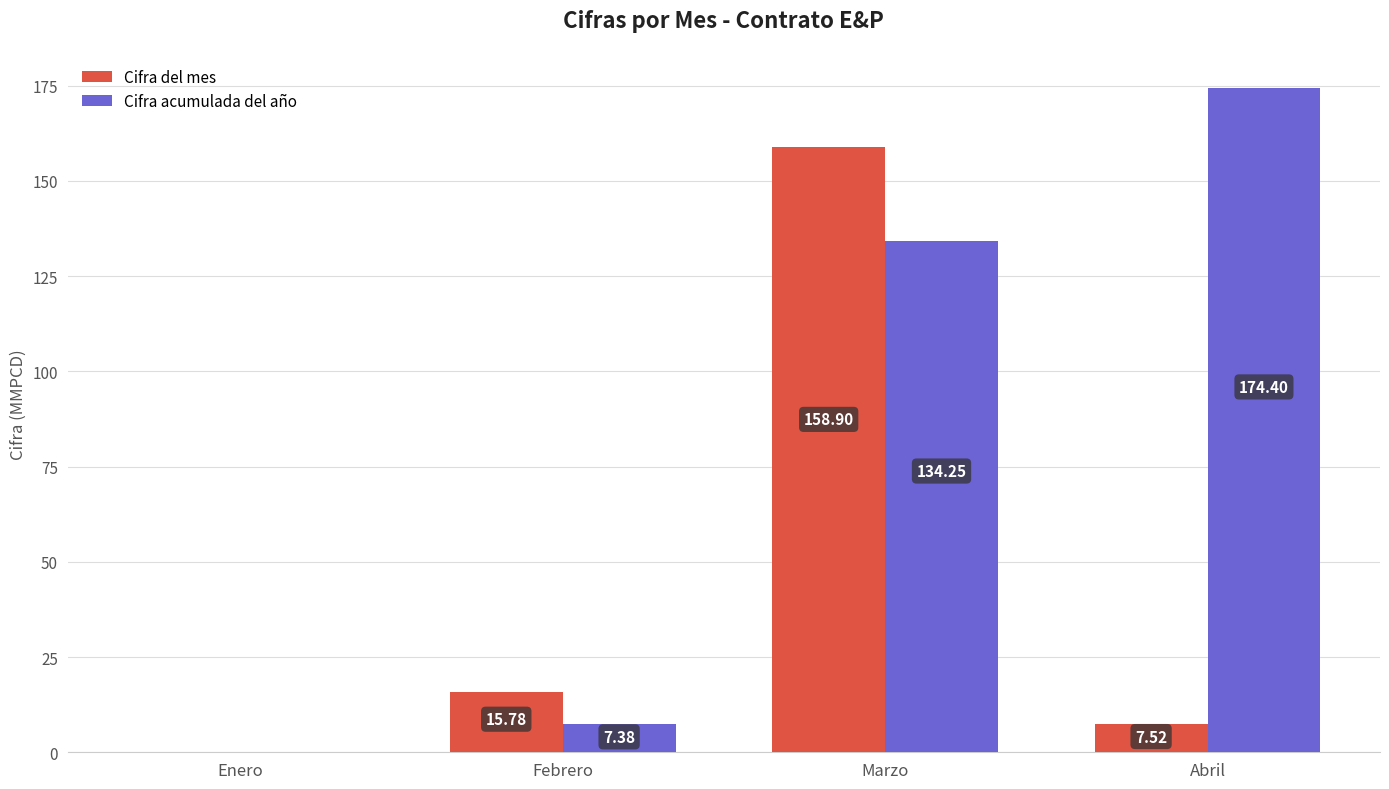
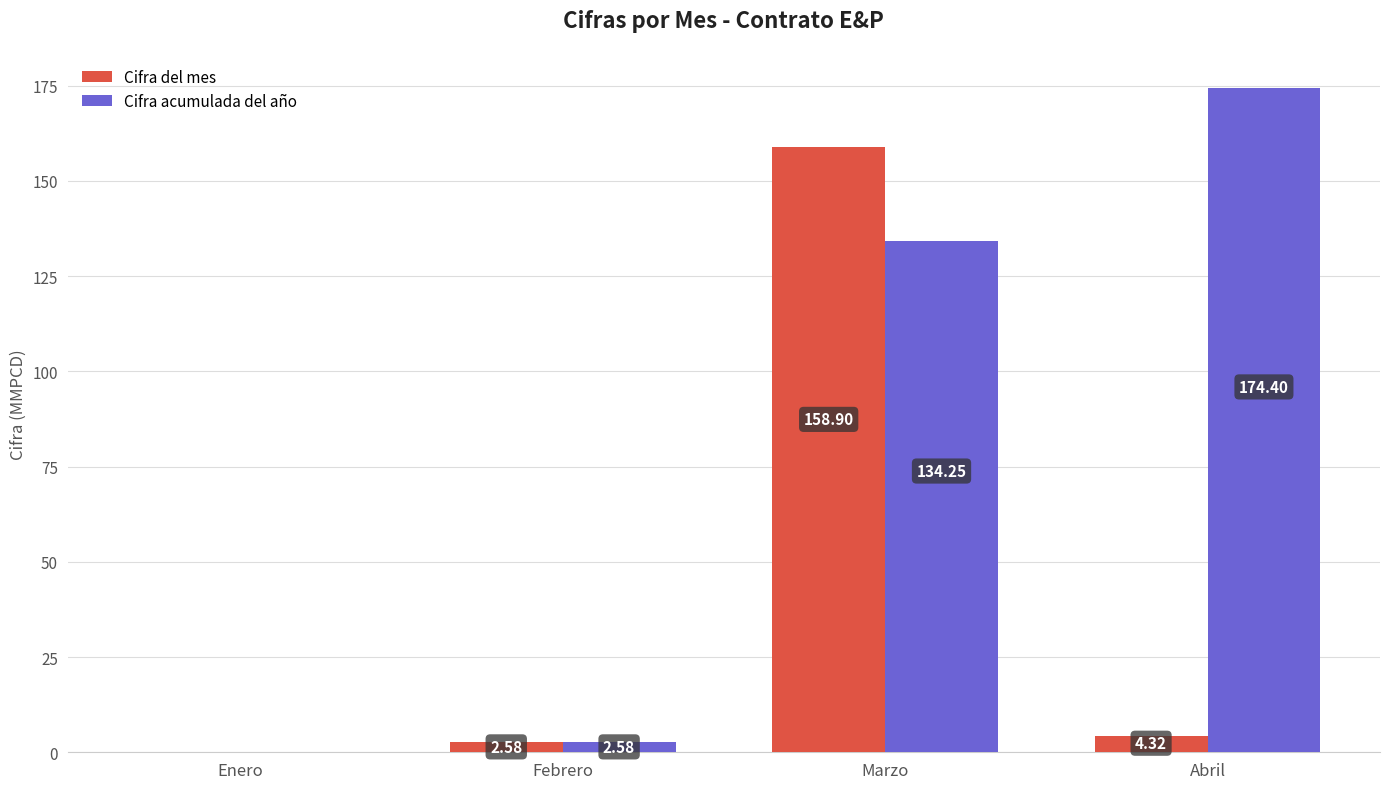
Cifra del mes, Febrero: 15.78 -> 2.58
Cifra acumulada del año, Febrero: 7.38 -> 2.58
Cifra del mes, Abril: 7.52 -> 4.32
